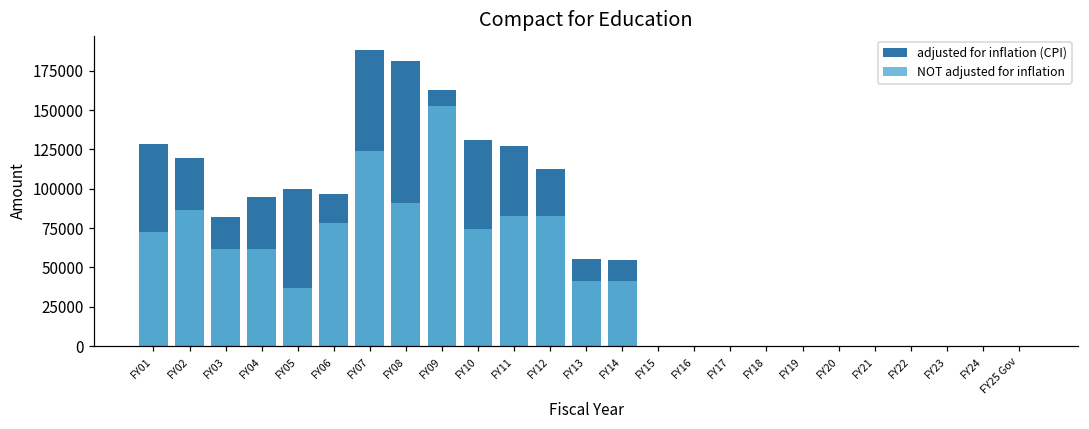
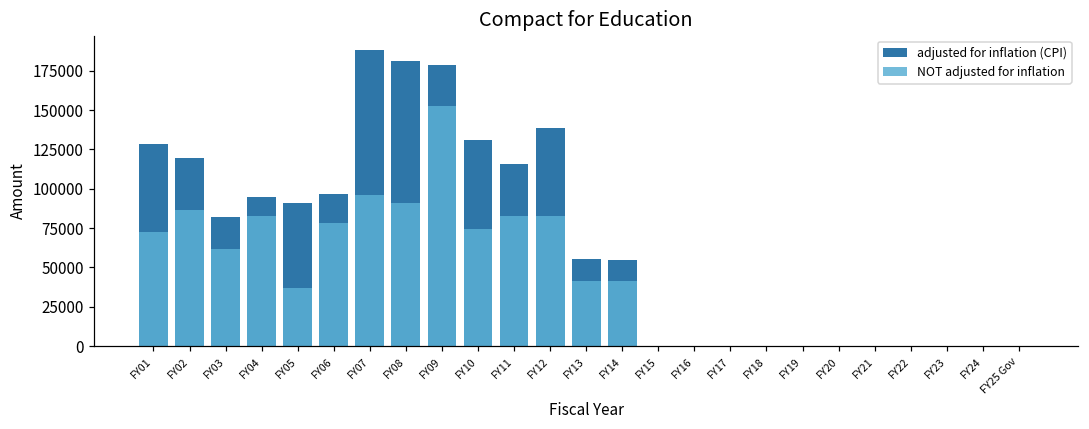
NOT adjusted for inflation, FY04: 62000 -> 83000
adjusted for inflation (CPI), FY05: 100000 -> 91000
NOT adjusted for inflation, FY07: 124000 -> 96000
adjusted for inflation (CPI), FY09: 163000 -> 178000
adjusted for inflation (CPI), FY11: 127000 -> 116000
adjusted for inflation (CPI), FY12: 112000 -> 138000
